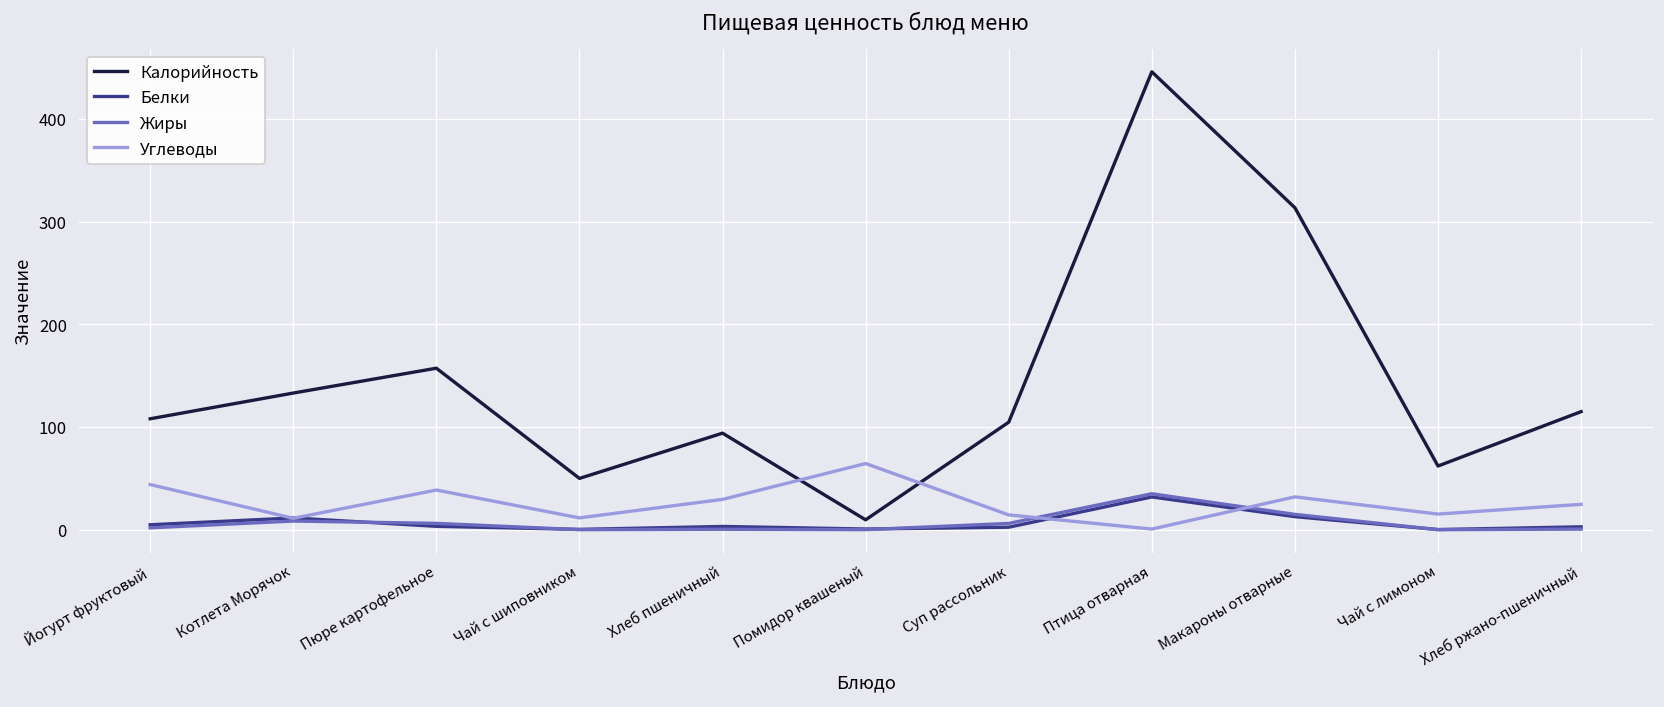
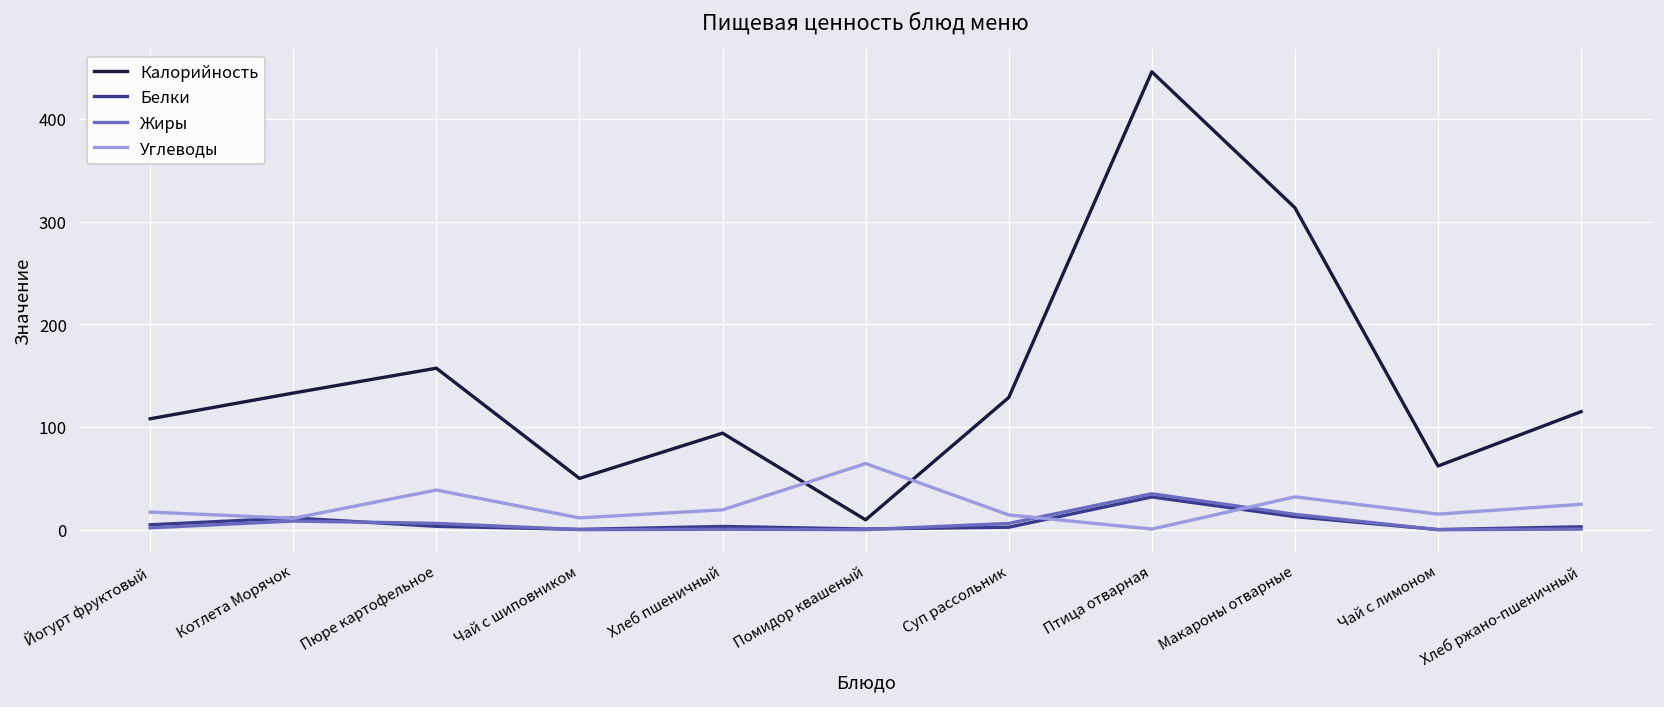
Углеводы, Йогурт фруктовый: 40 -> 20
Углеводы, Хлеб пшеничный: 30 -> 20
Калорийность, Суп рассольник: 100 -> 130
